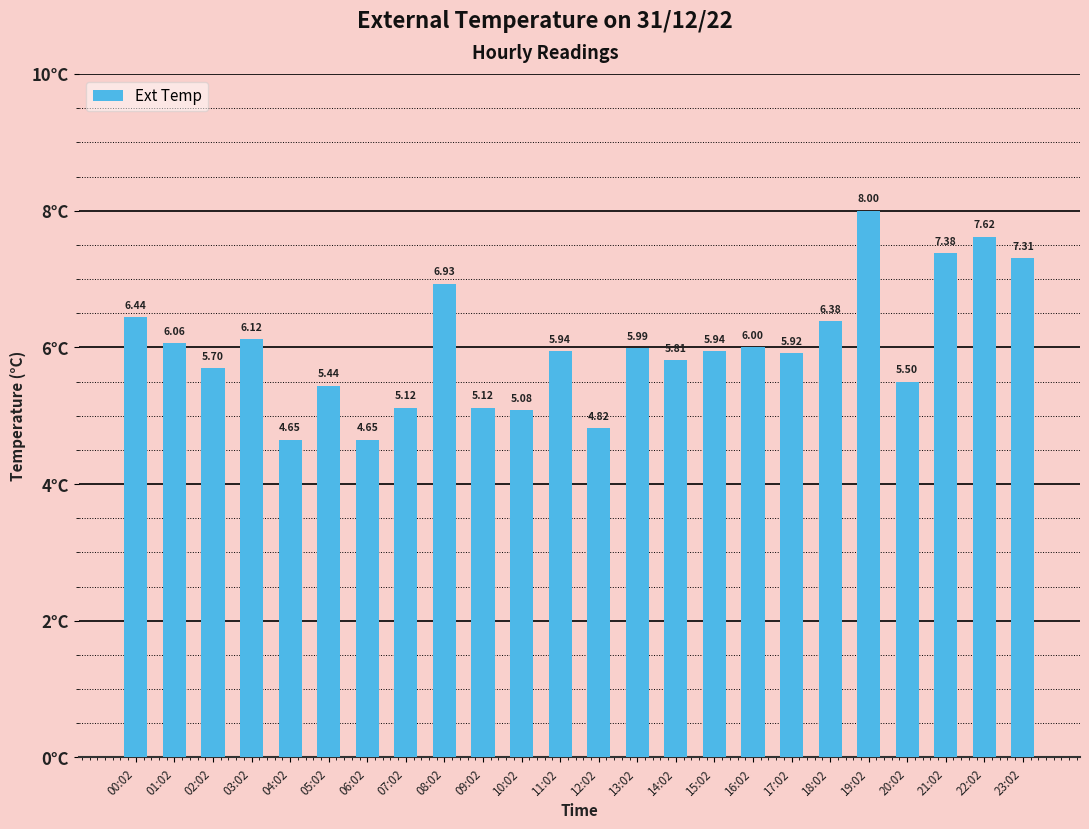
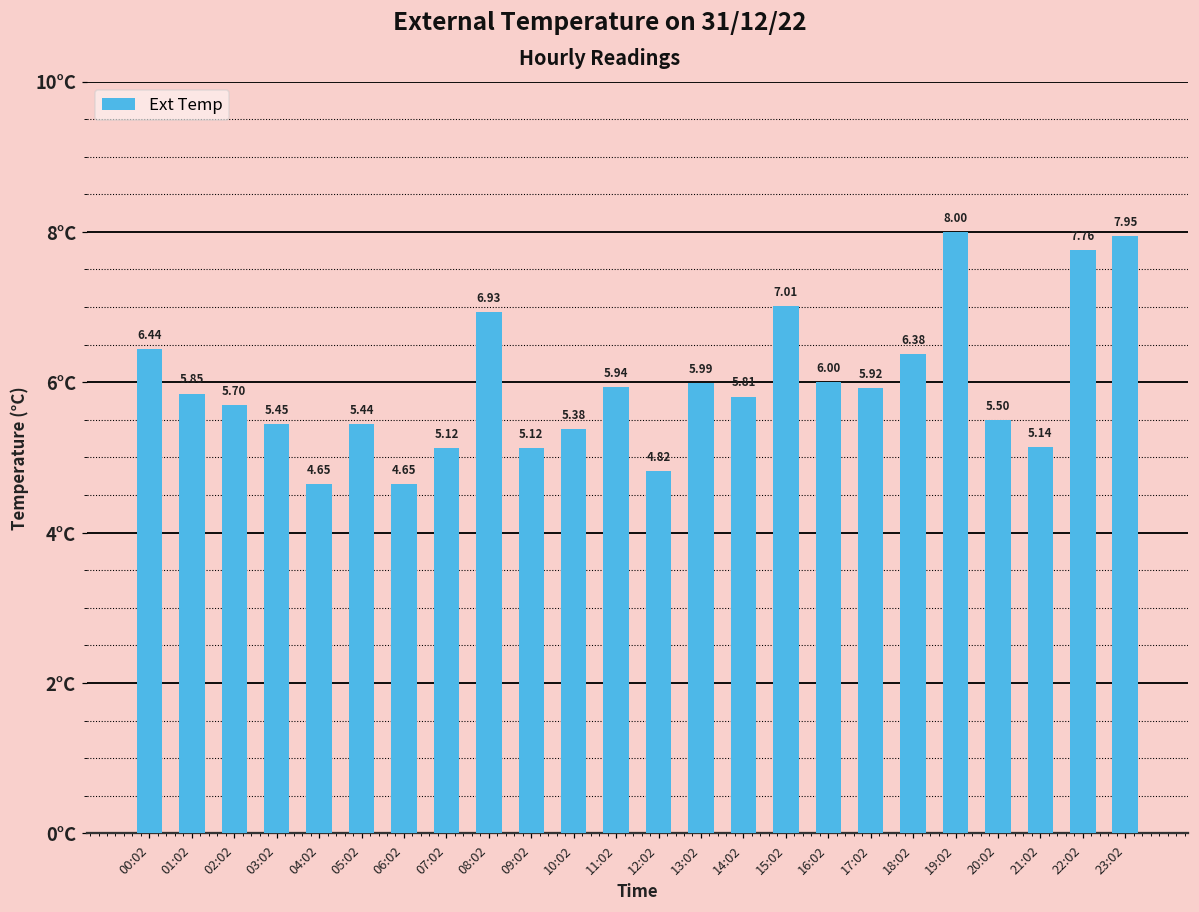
01:02: 6.06 -> 5.85
03:02: 6.12 -> 5.45
10:02: 5.08 -> 5.38
15:02: 5.94 -> 7.01
21:02: 7.38 -> 5.14
22:02: 7.62 -> 7.76
23:02: 7.31 -> 7.95
